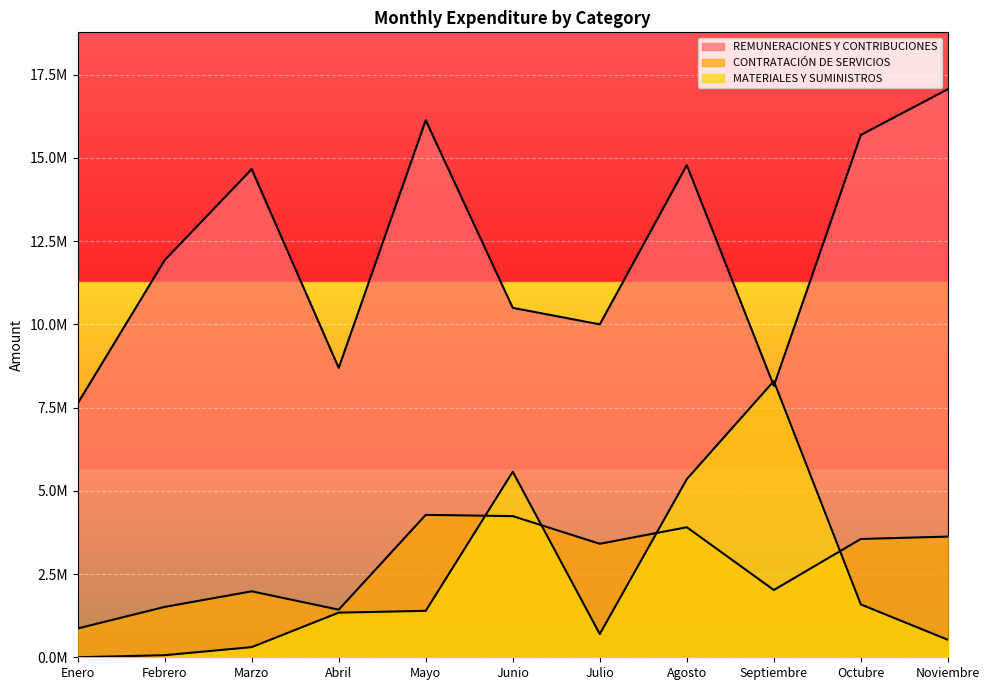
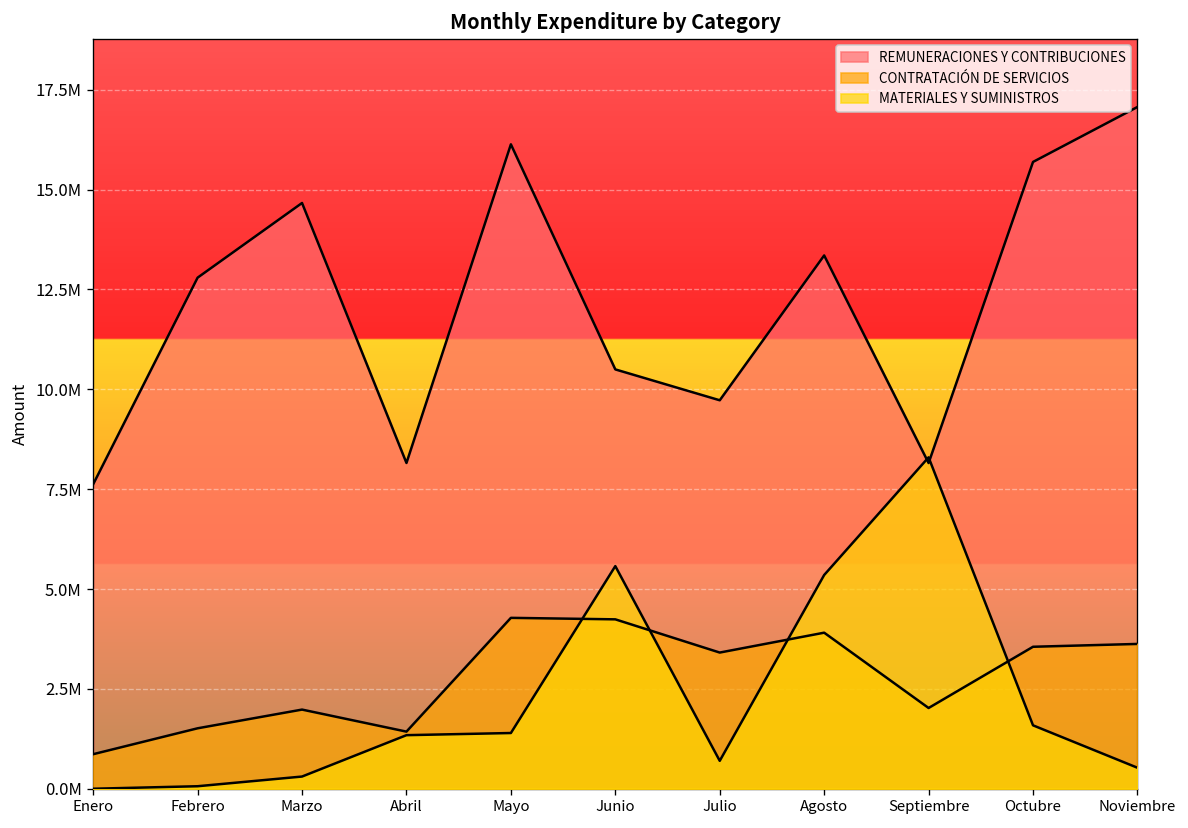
REMUNERACIONES Y CONTRIBUCIONES, Febrero: 11900000 -> 12800000
REMUNERACIONES Y CONTRIBUCIONES, Abril: 8700000 -> 8200000
REMUNERACIONES Y CONTRIBUCIONES, Julio: 10000000 -> 9700000
REMUNERACIONES Y CONTRIBUCIONES, Agosto: 14800000 -> 13400000
